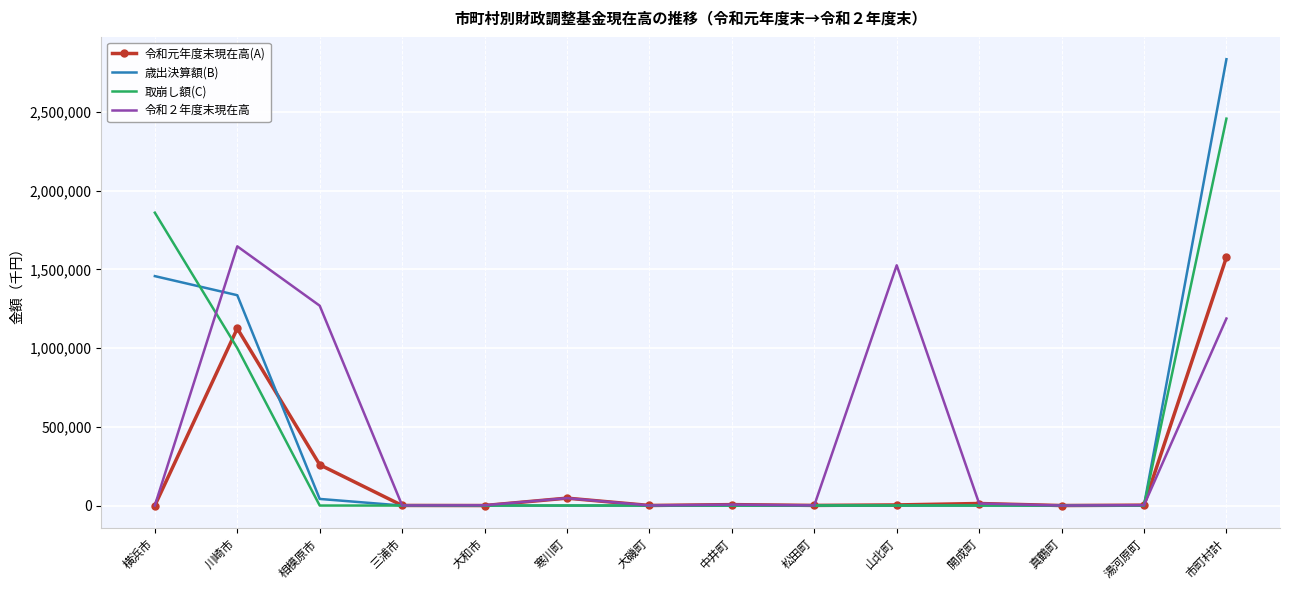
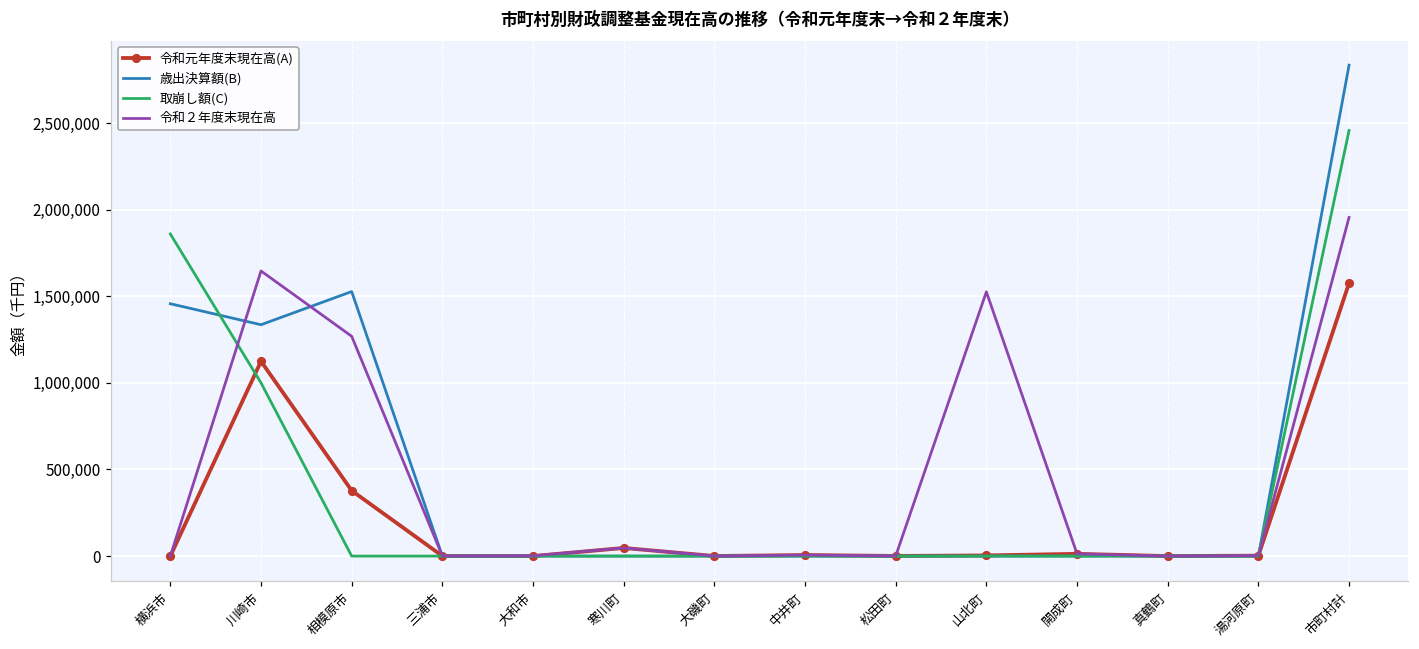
令和元年度末現在高(A), 相模原市: 260,000 -> 380,000
歳出決算額(B), 相模原市: 40,000 -> 1,530,000
令和２年度末現在高, 市町村計: 1,190,000 -> 1,960,000
